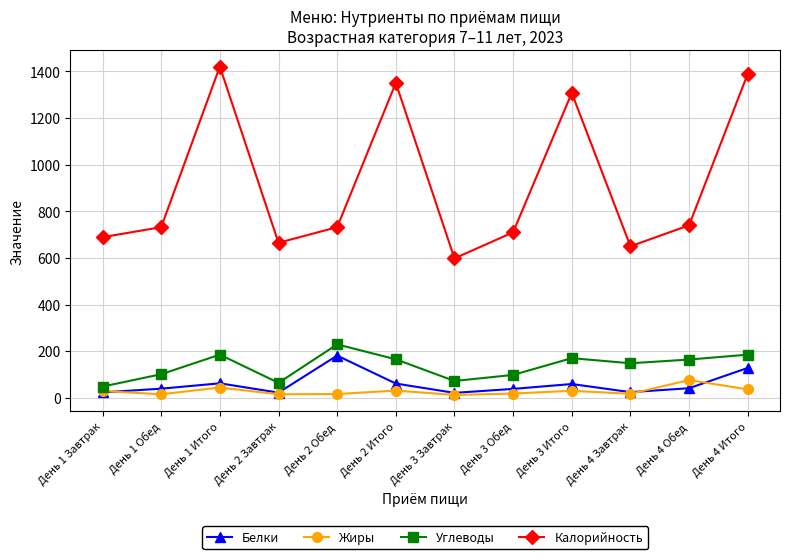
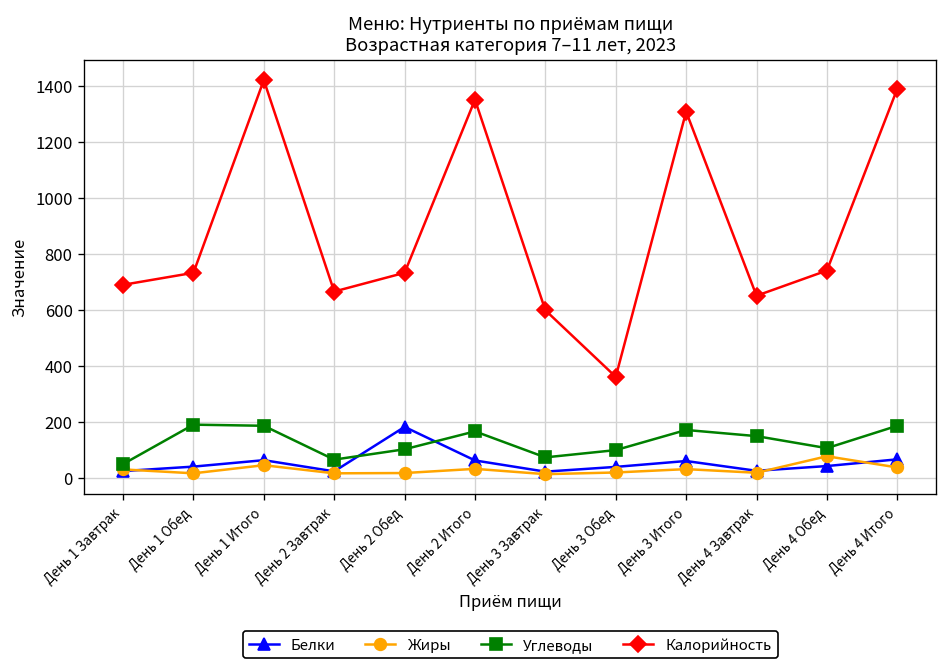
Углеводы, День 1 Обед: 100 -> 190
Углеводы, День 2 Обед: 230 -> 100
Калорийность, День 3 Обед: 710 -> 360
Углеводы, День 4 Обед: 160 -> 110
Белки, День 4 Итого: 130 -> 70
